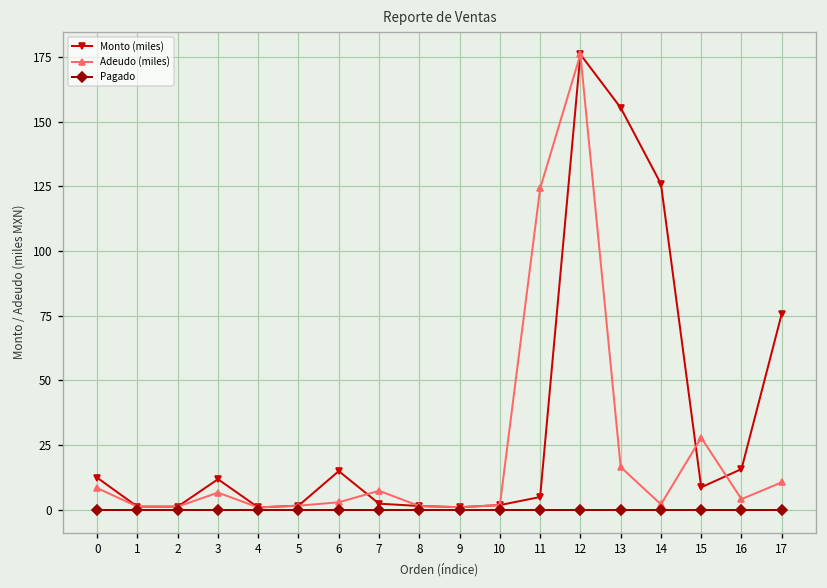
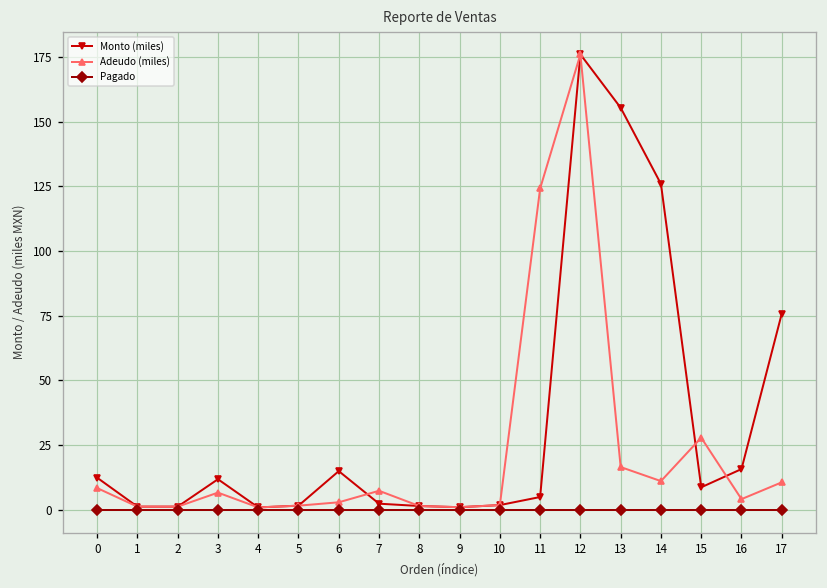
Adeudo (miles), 14: 2 -> 11
